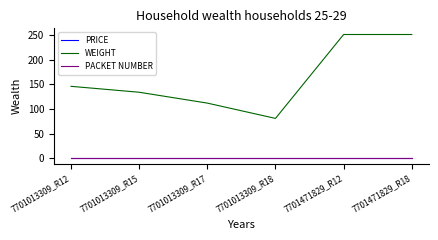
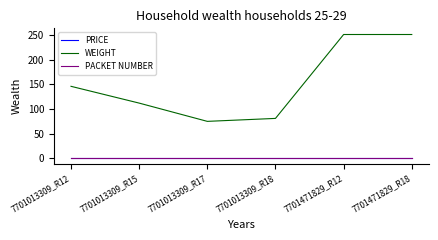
WEIGHT, 7701013309_R15: 130 -> 110
WEIGHT, 7701013309_R17: 110 -> 80
